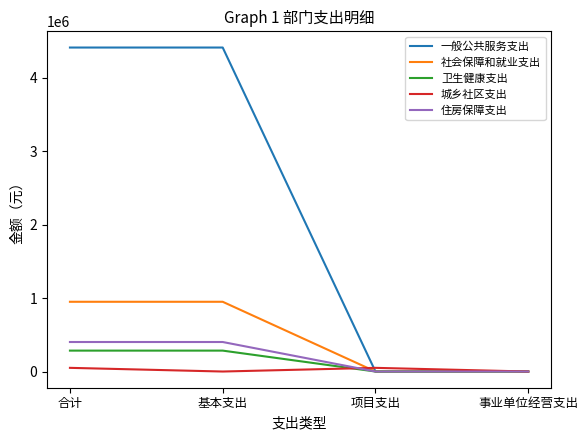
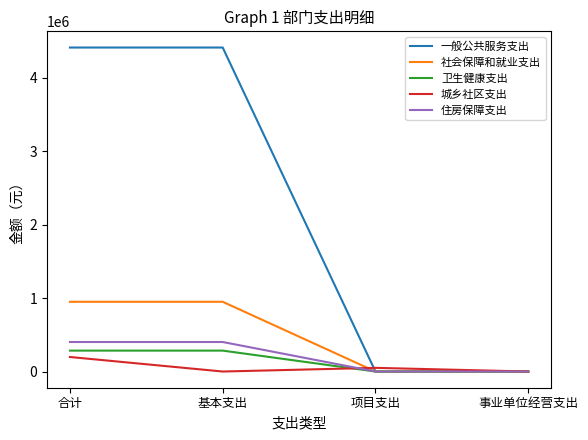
城乡社区支出, 合计: 100000 -> 200000
